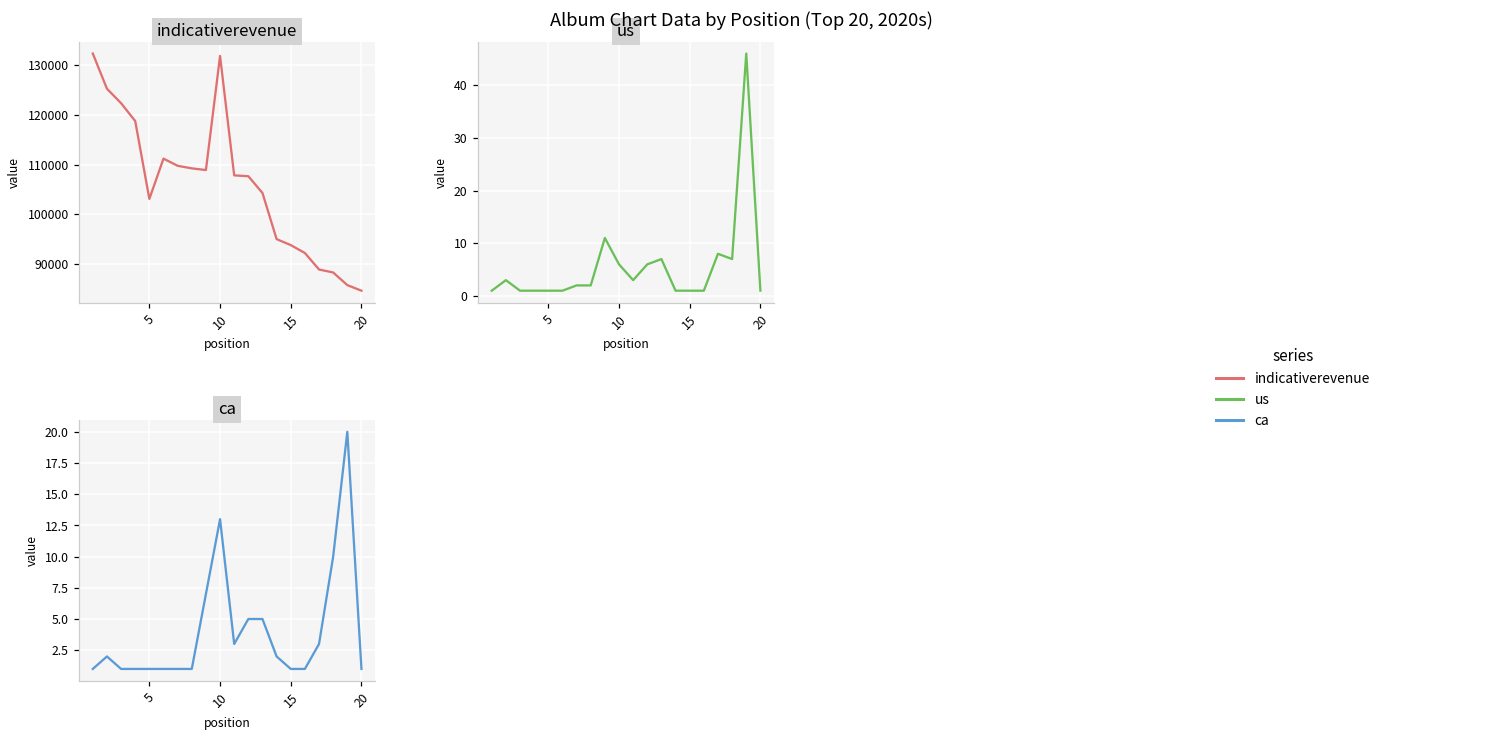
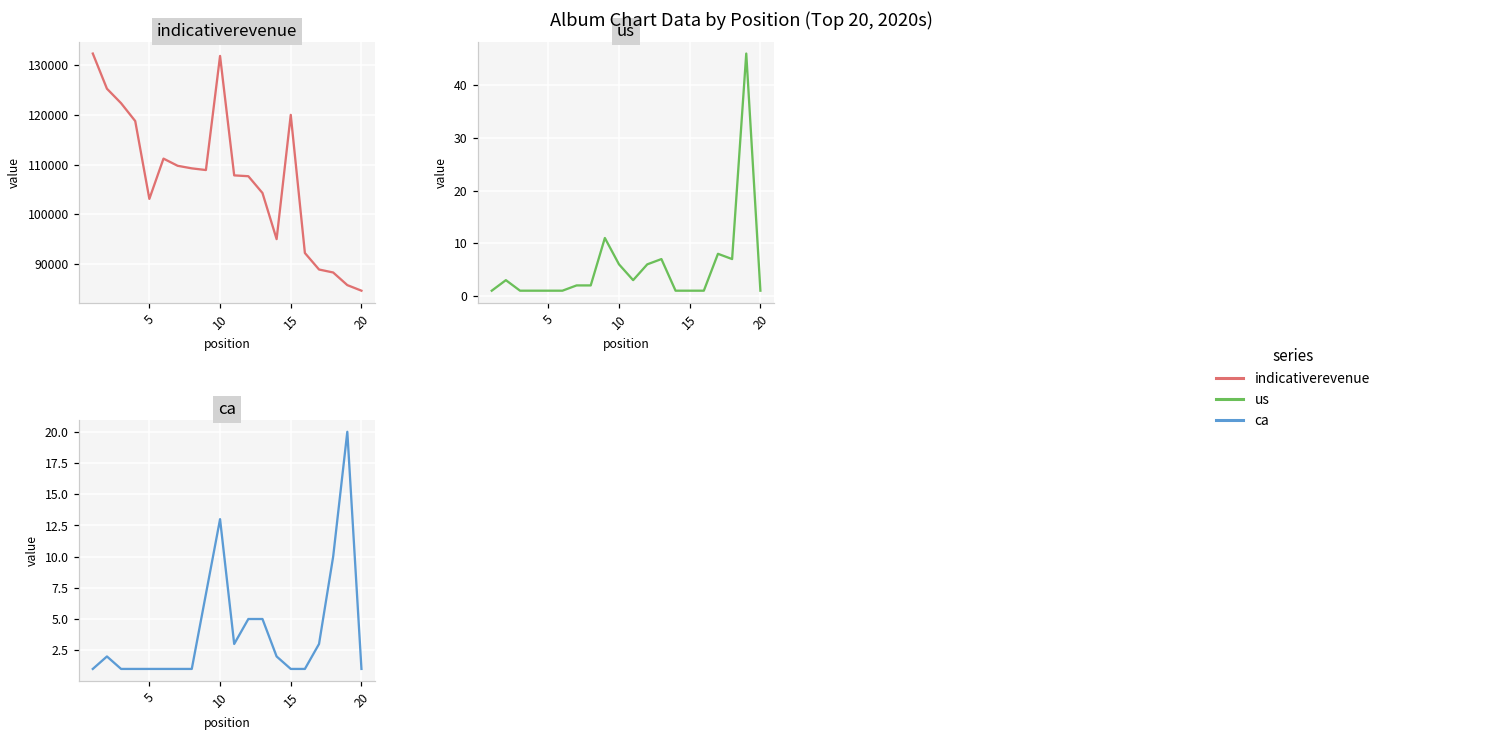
indicativerevenue, 15: 94000 -> 120000
